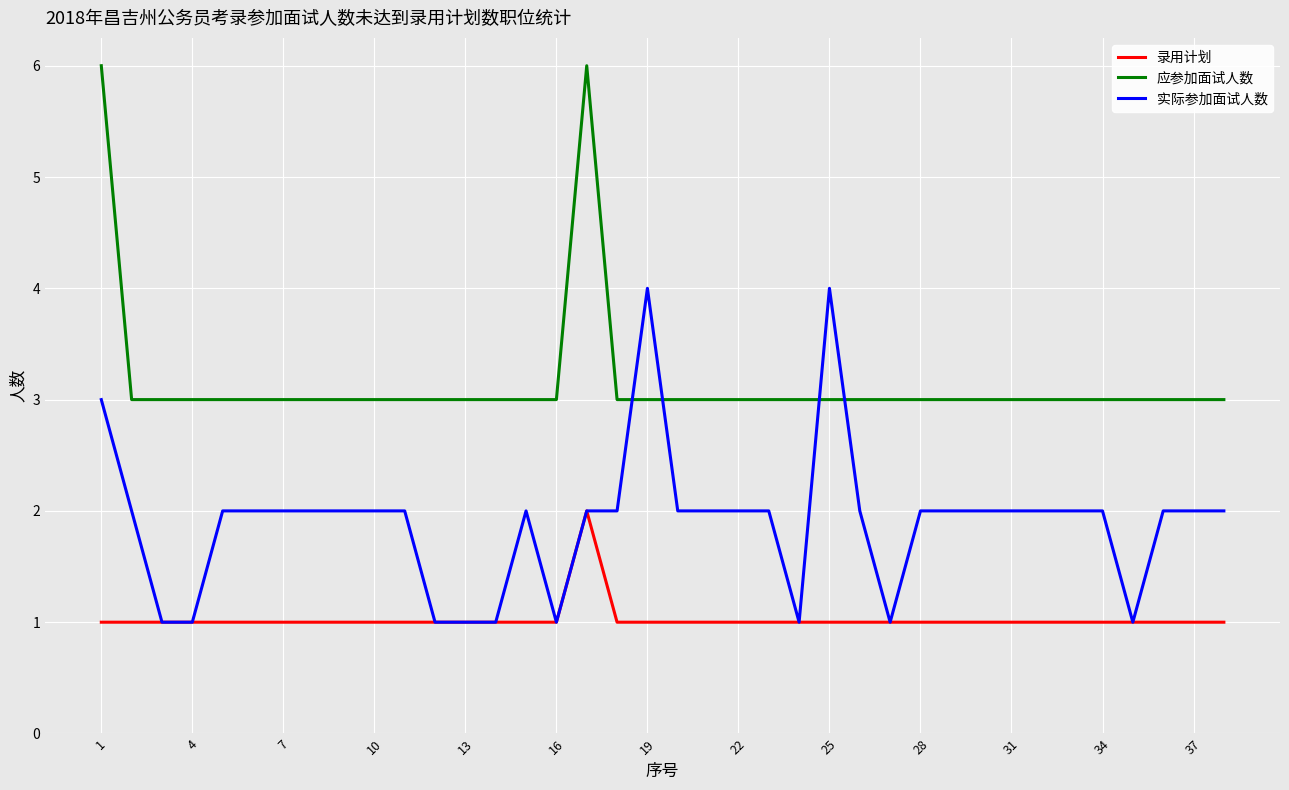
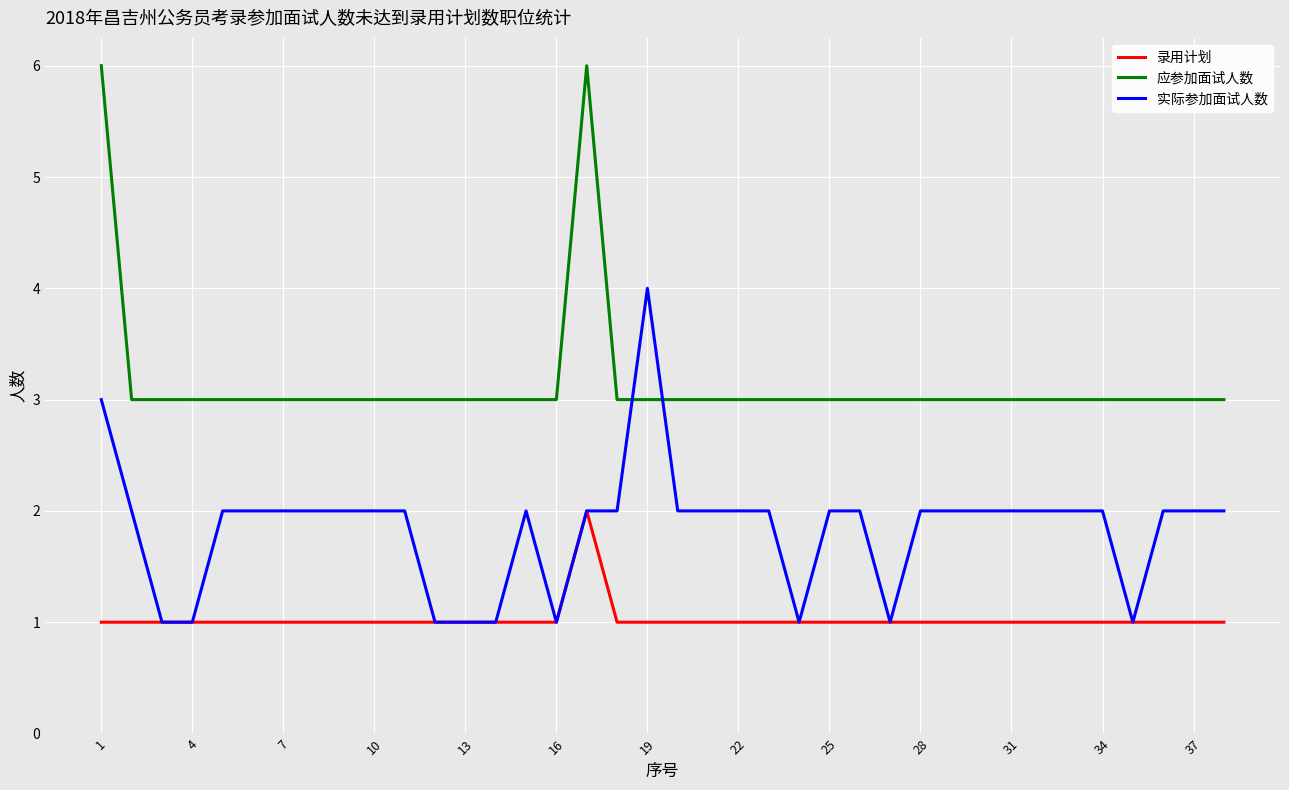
实际参加面试人数, 25: 4 -> 2
